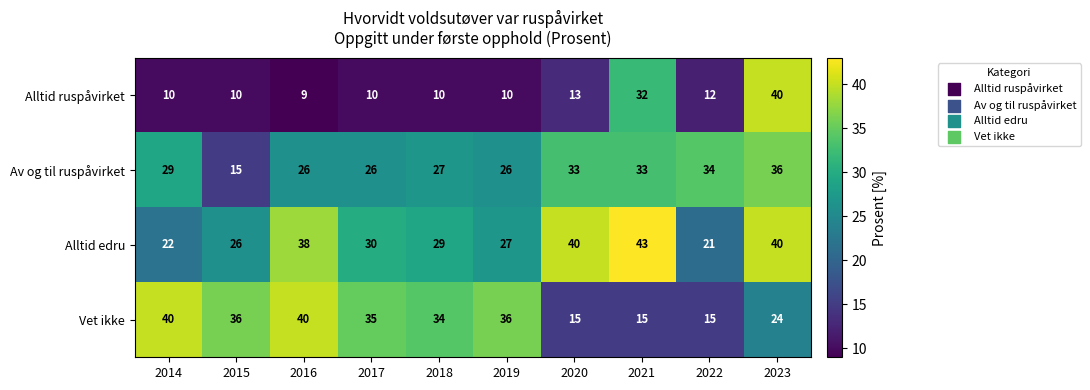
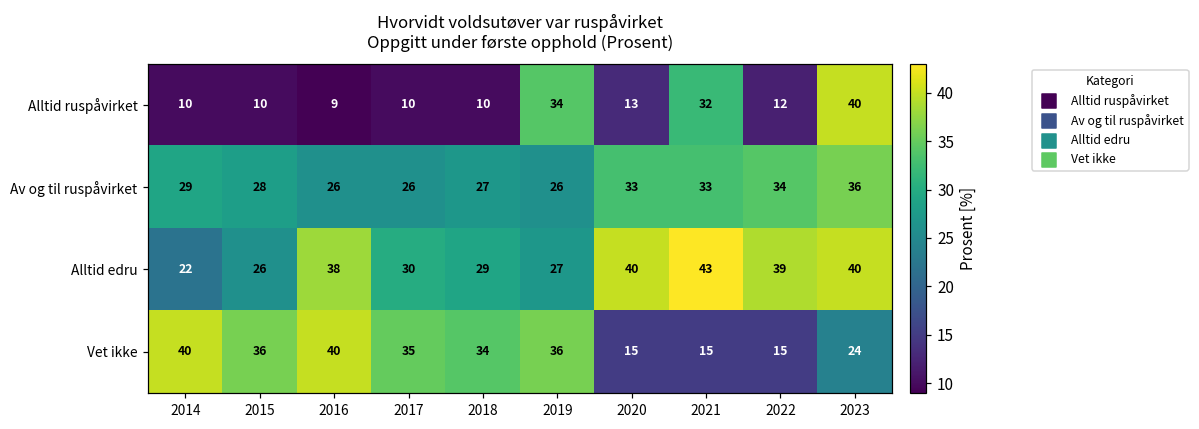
Alltid ruspåvirket, 2019: 10 -> 34
Av og til ruspåvirket, 2015: 15 -> 28
Alltid edru, 2022: 21 -> 39
